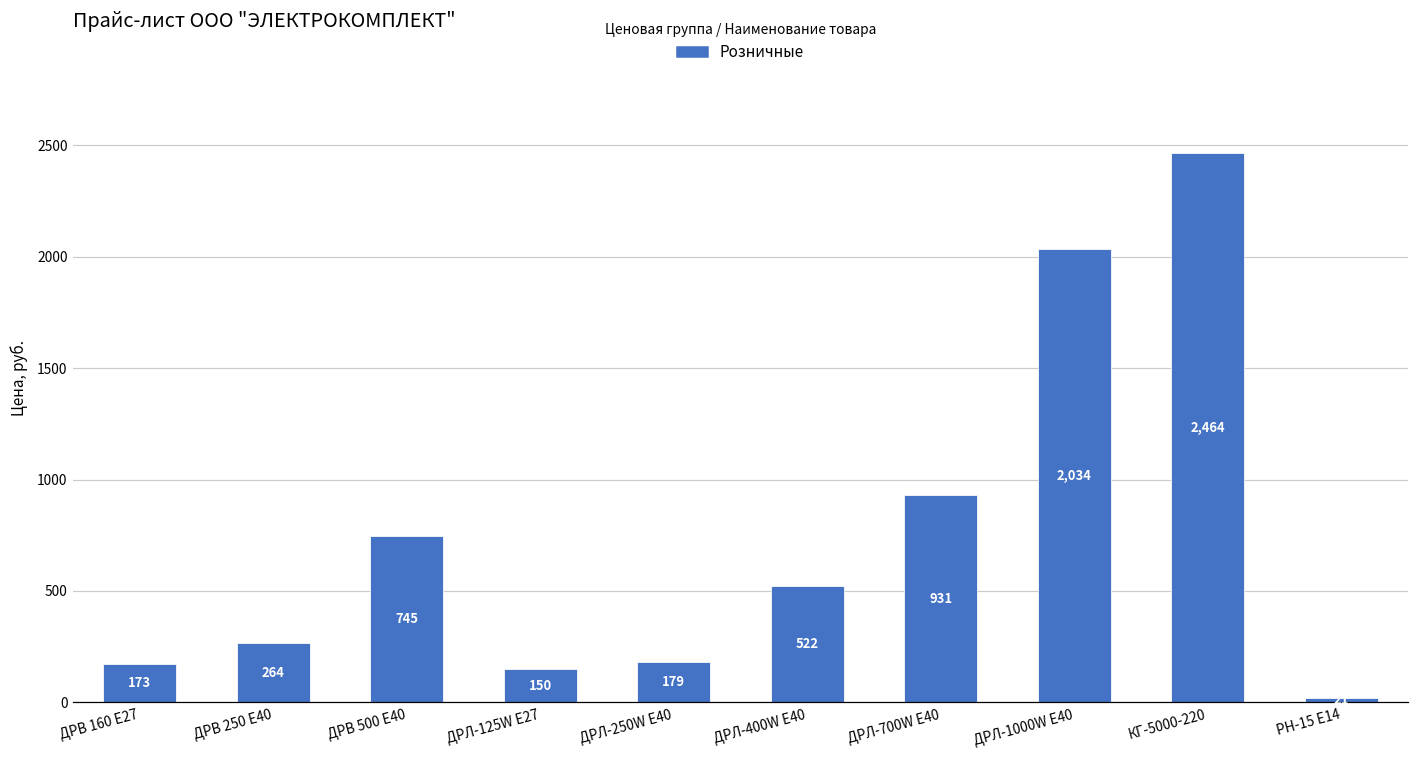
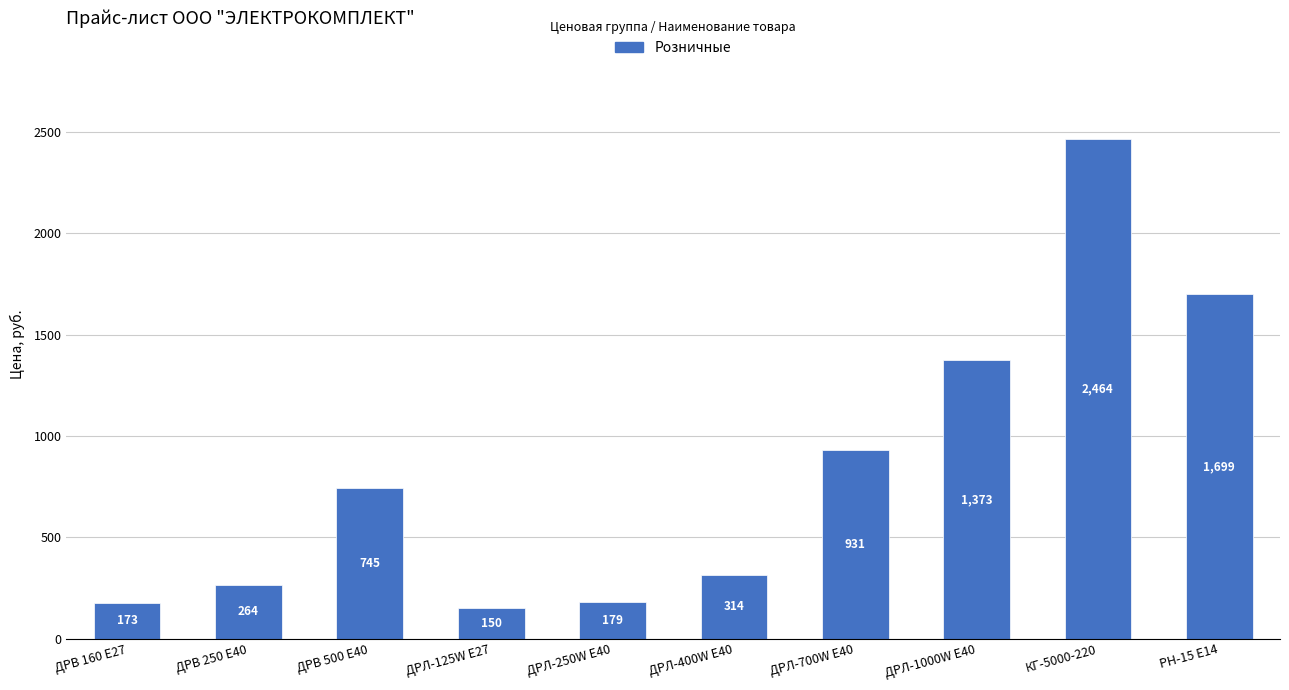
ДРЛ-400W E40: 522 -> 314
ДРЛ-1000W E40: 2,034 -> 1,373
РН-15 Е14: 20 -> 1700
